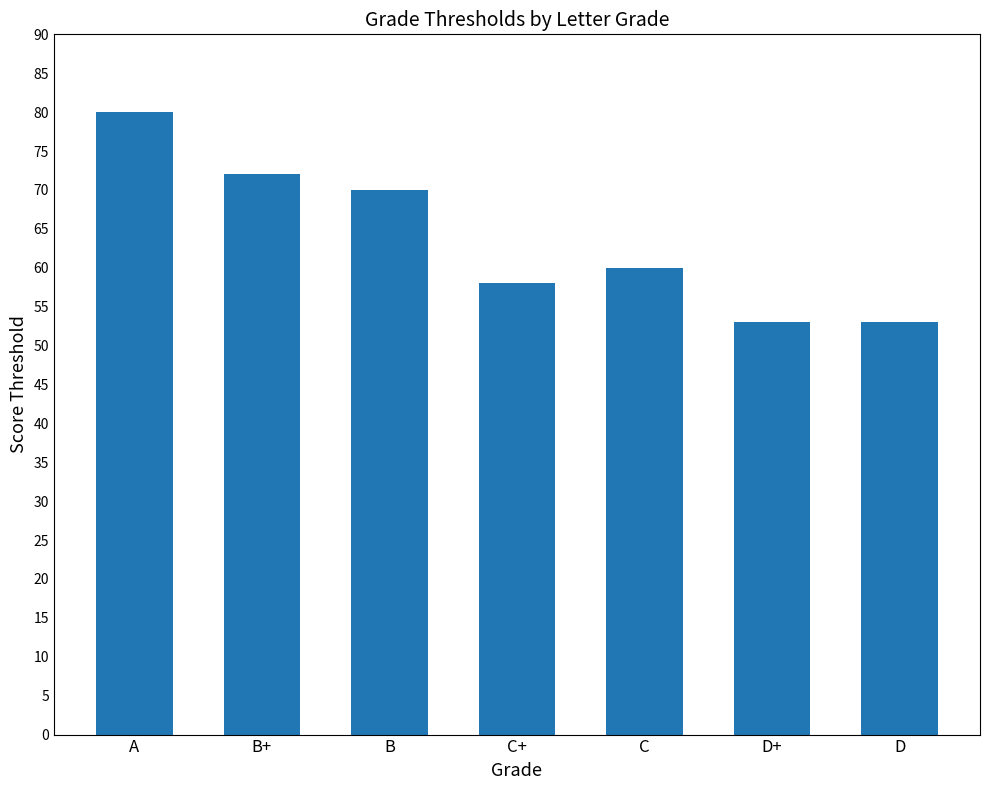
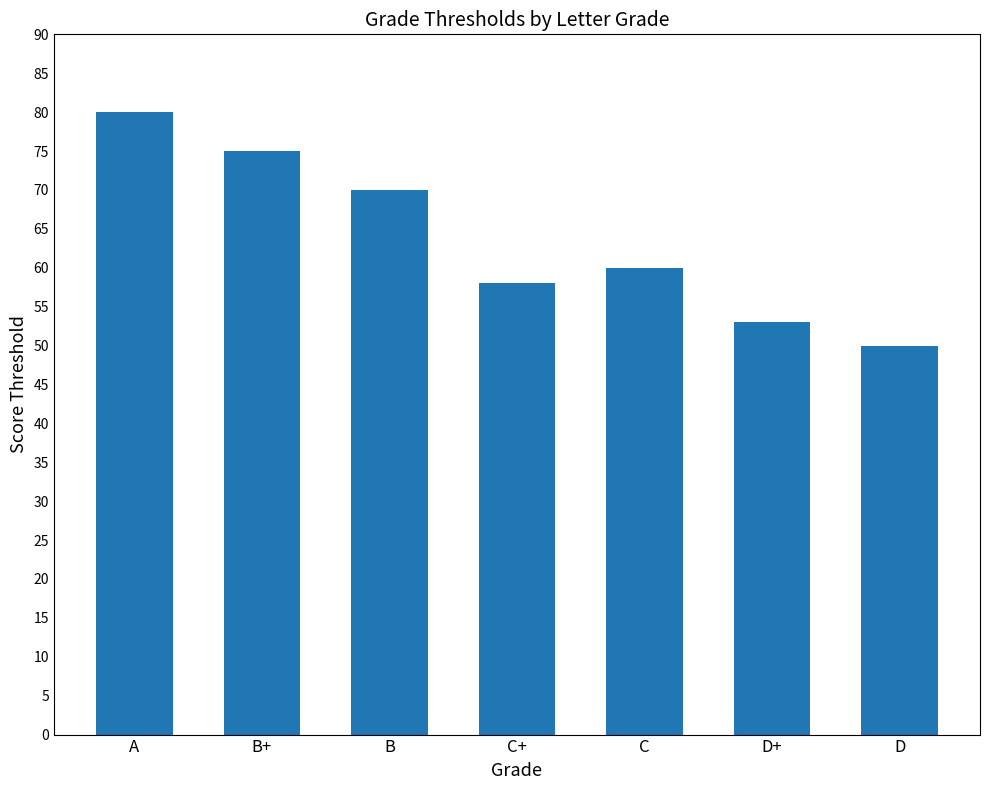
B+: 72 -> 75
D: 53 -> 50
